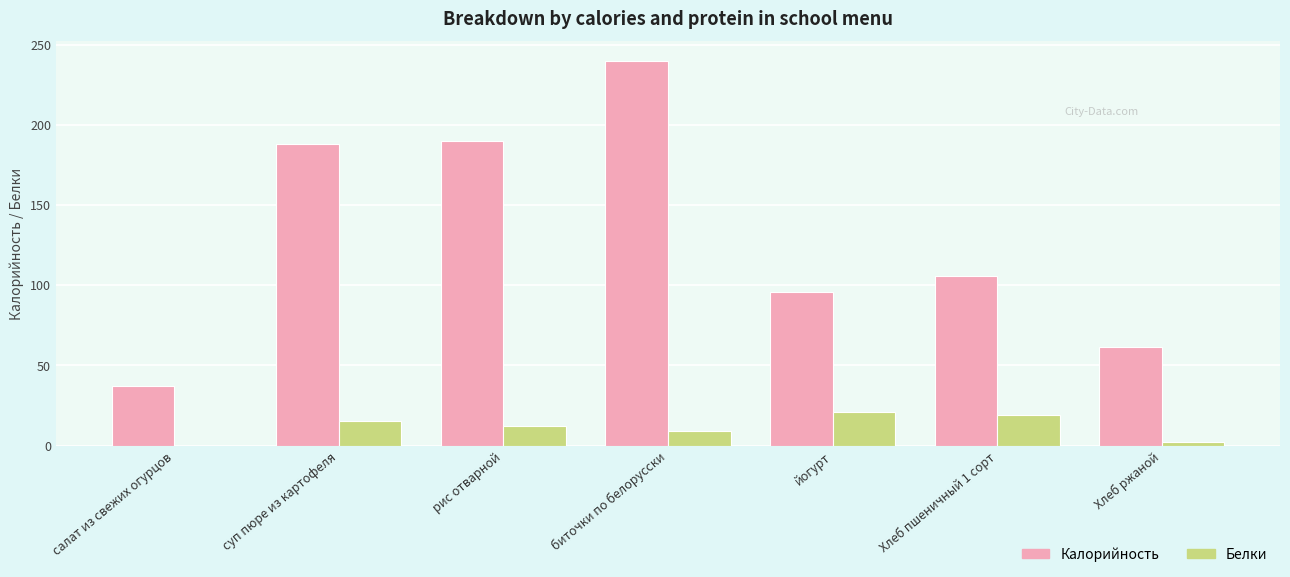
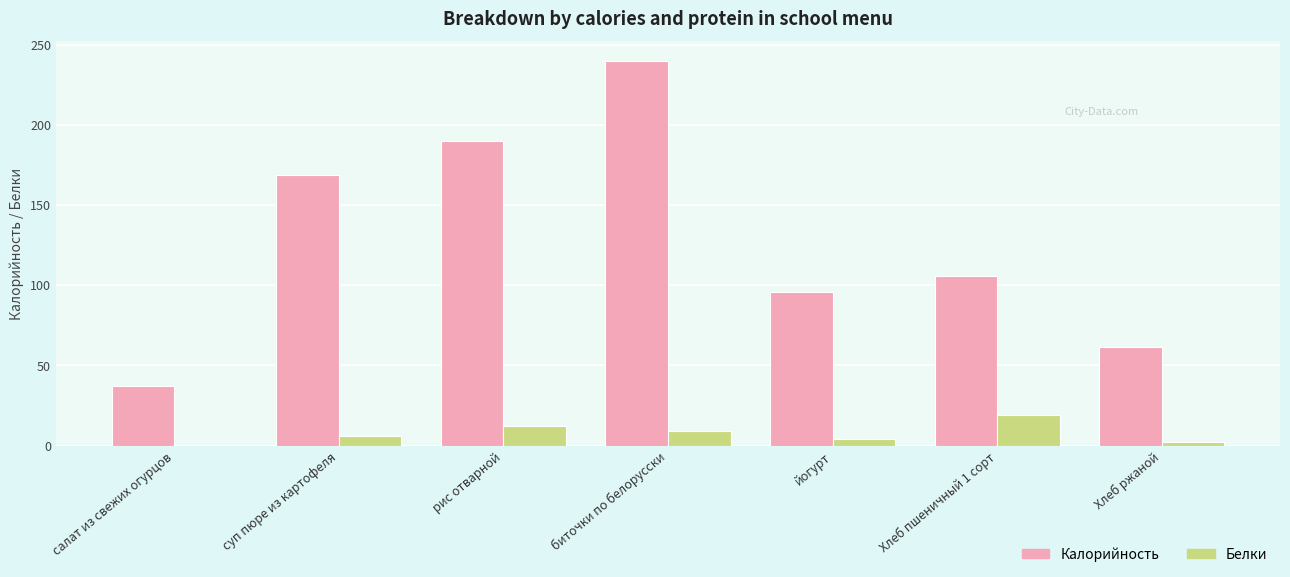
Калорийность, суп пюре из картофеля: 188 -> 169
Белки, суп пюре из картофеля: 15 -> 6
Белки, йогурт: 21 -> 4
